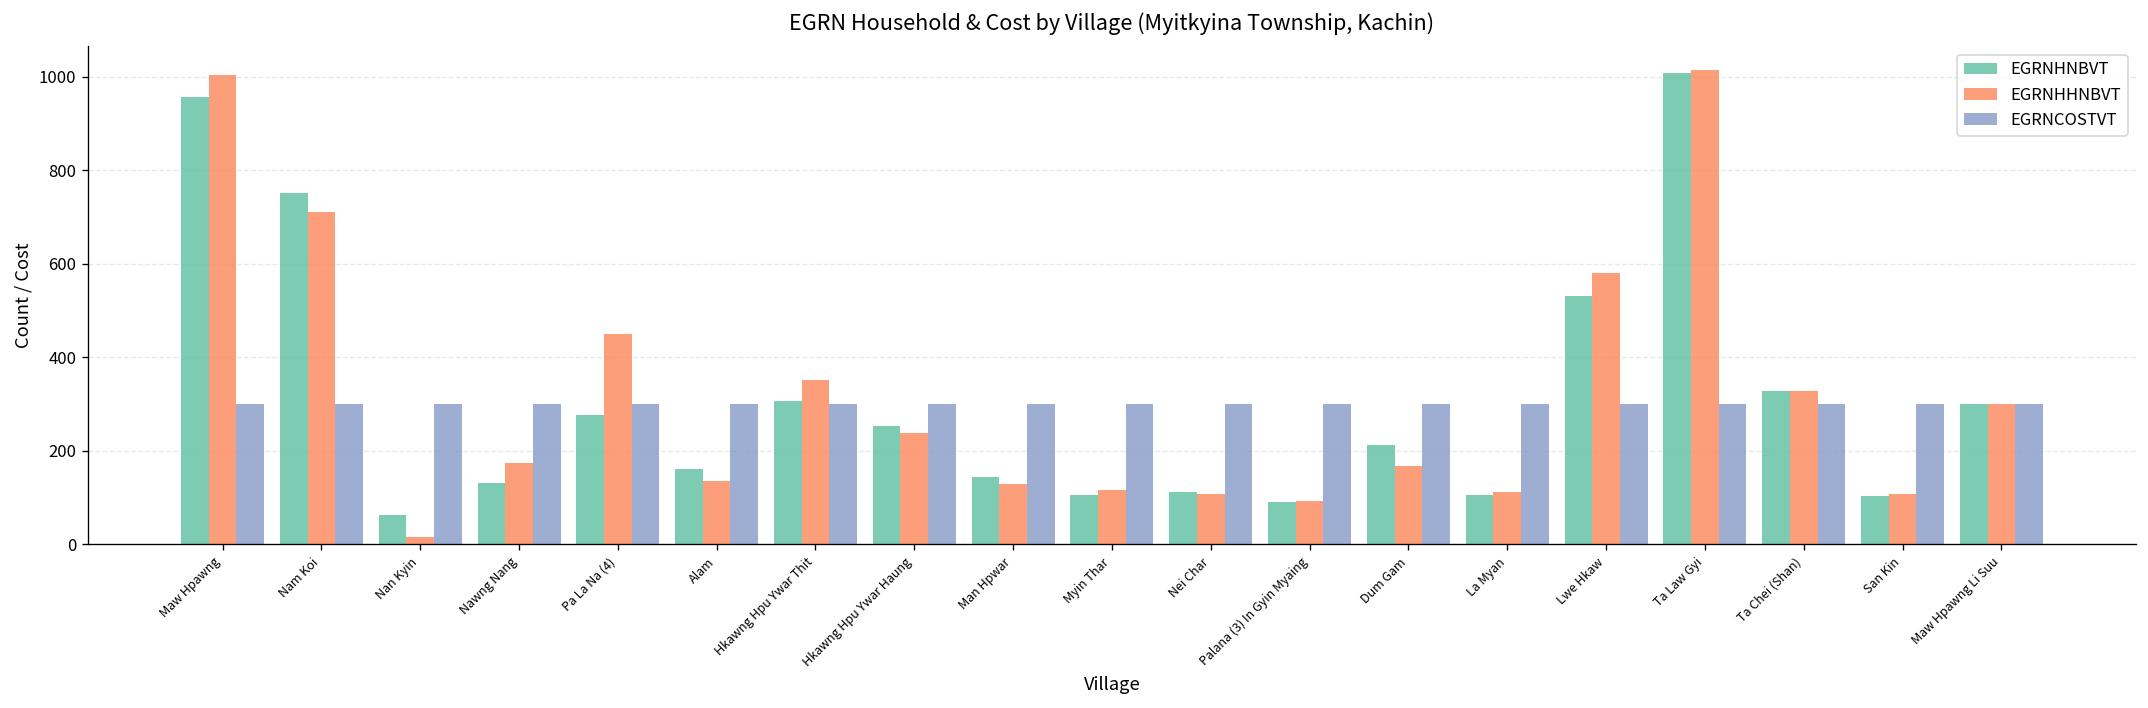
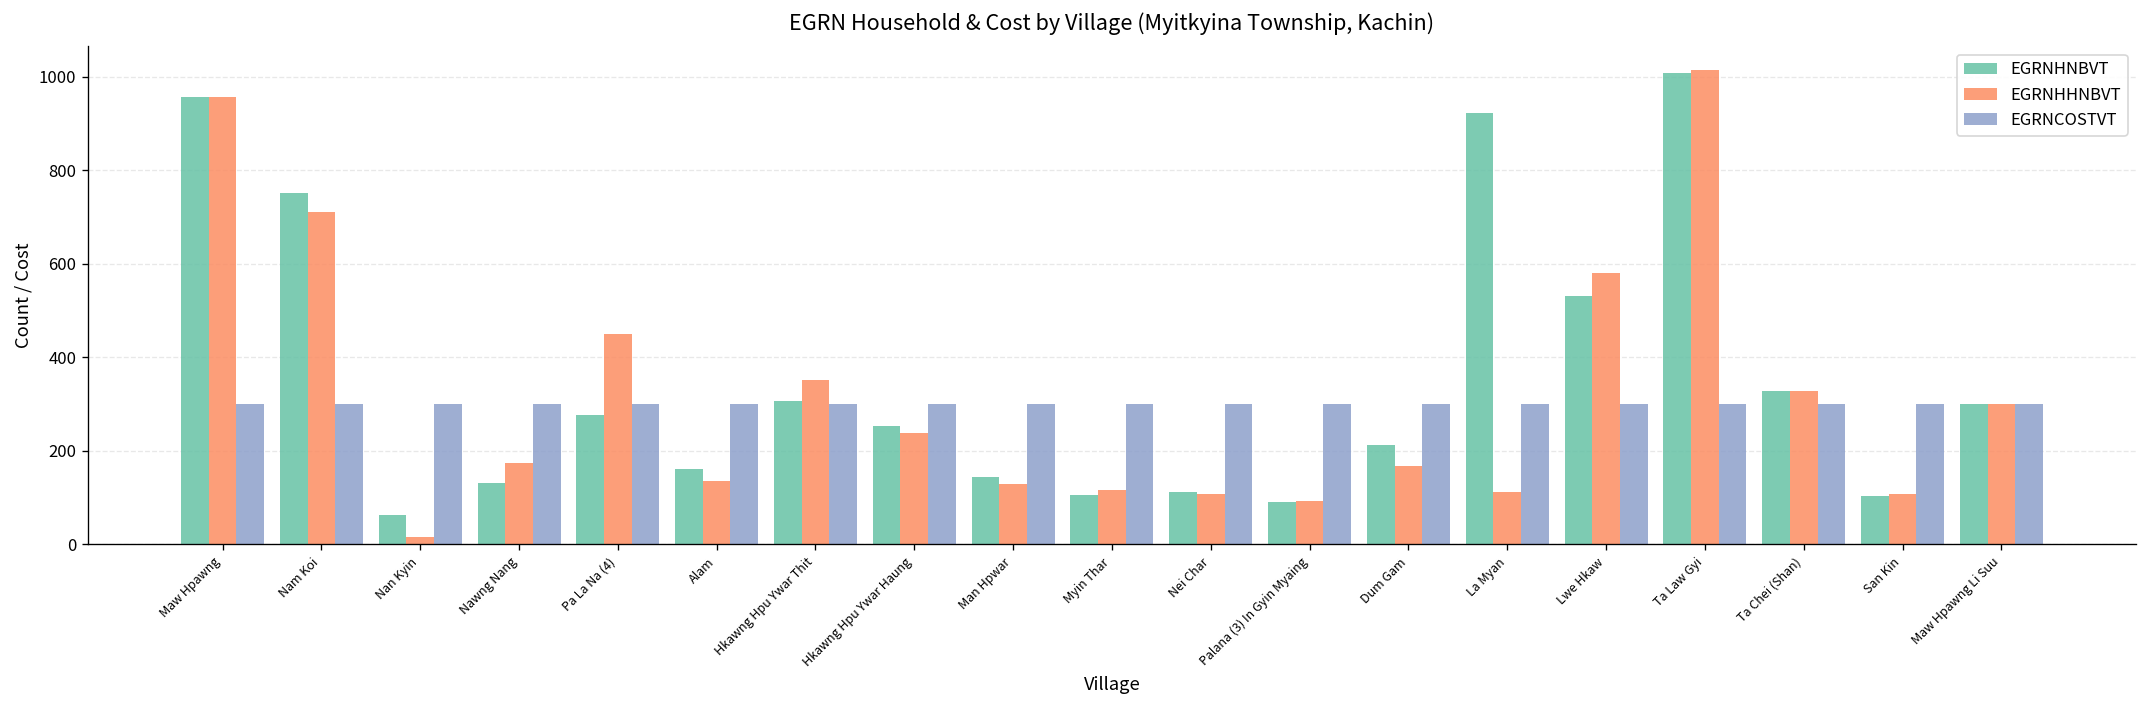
EGRNHHNBVT, Maw Hpawng: 1000 -> 960
EGRNHNBVT, La Myan: 110 -> 920
